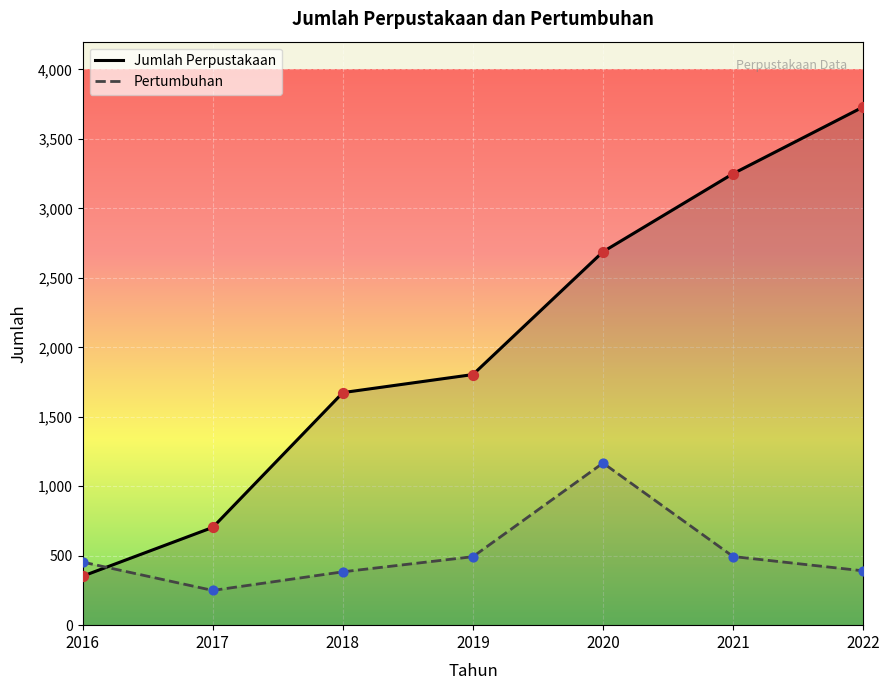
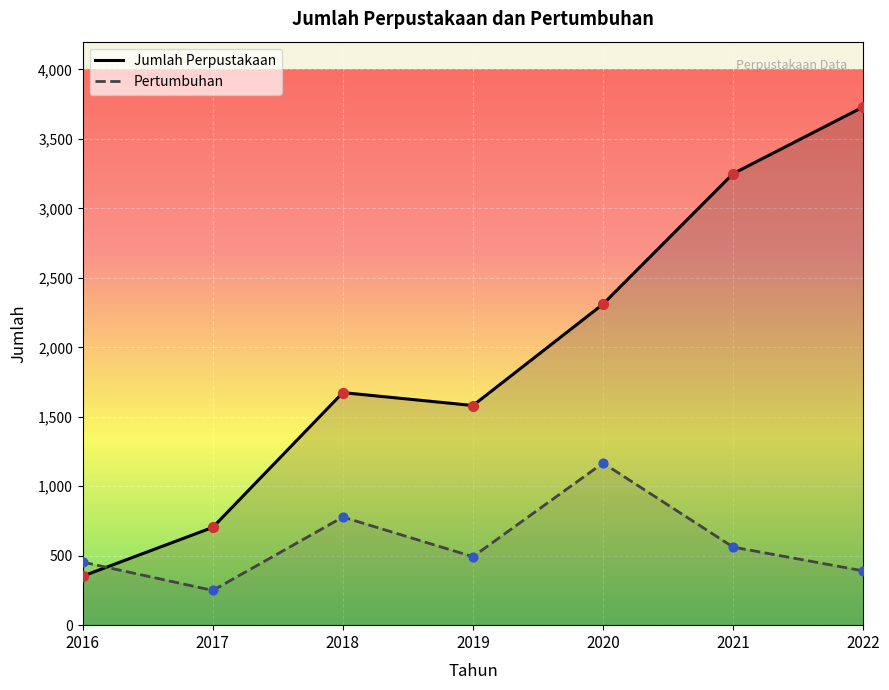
Pertumbuhan, 2018: 380 -> 780
Jumlah Perpustakaan, 2019: 1,800 -> 1,580
Jumlah Perpustakaan, 2020: 2,690 -> 2,310
Pertumbuhan, 2021: 490 -> 560
